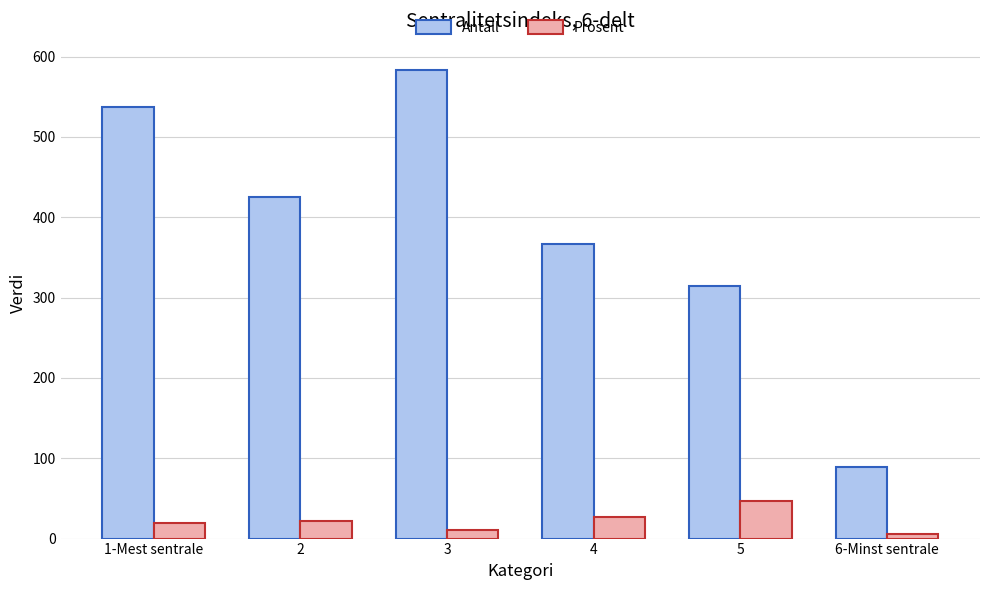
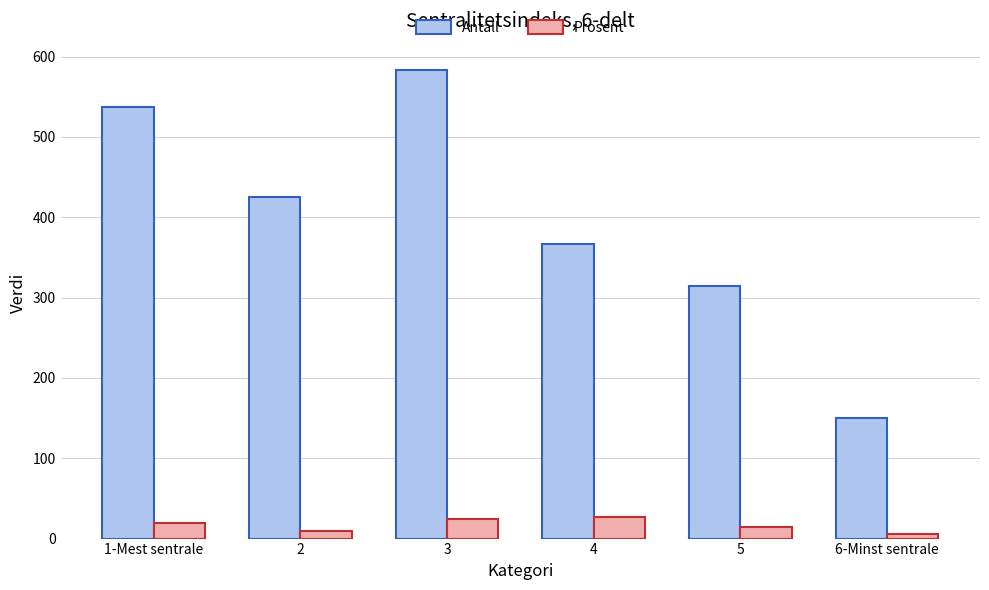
Prosent, 2: 20 -> 10
Prosent, 3: 10 -> 20
Prosent, 5: 50 -> 10
Antall, 6-Minst sentrale: 90 -> 150
